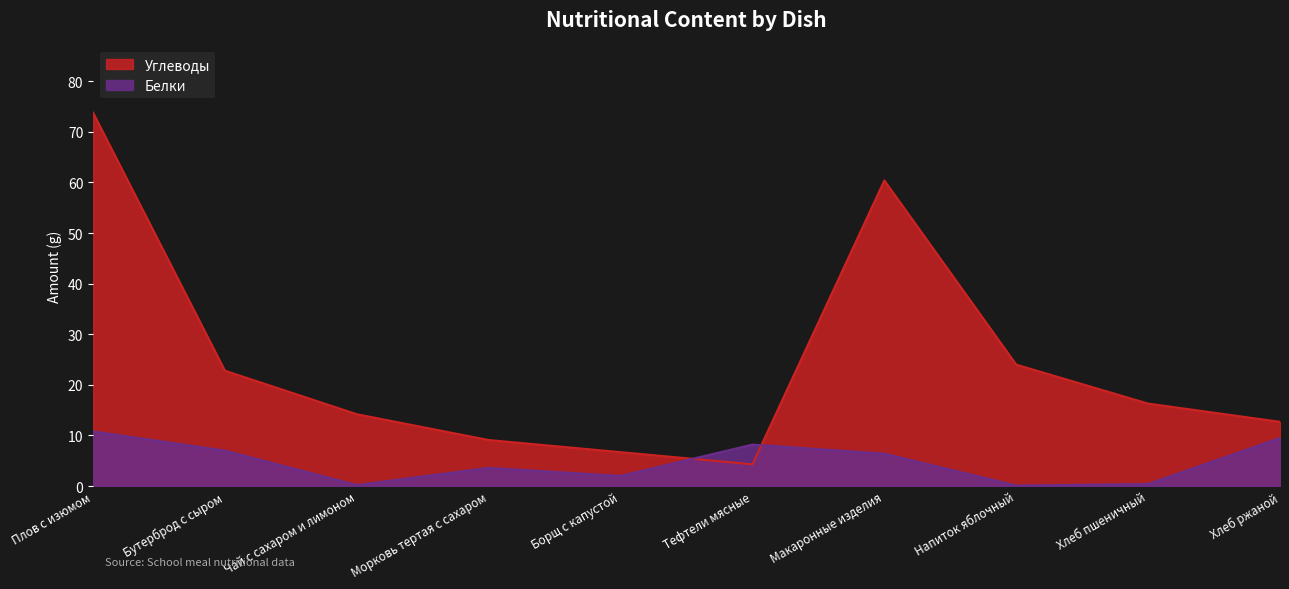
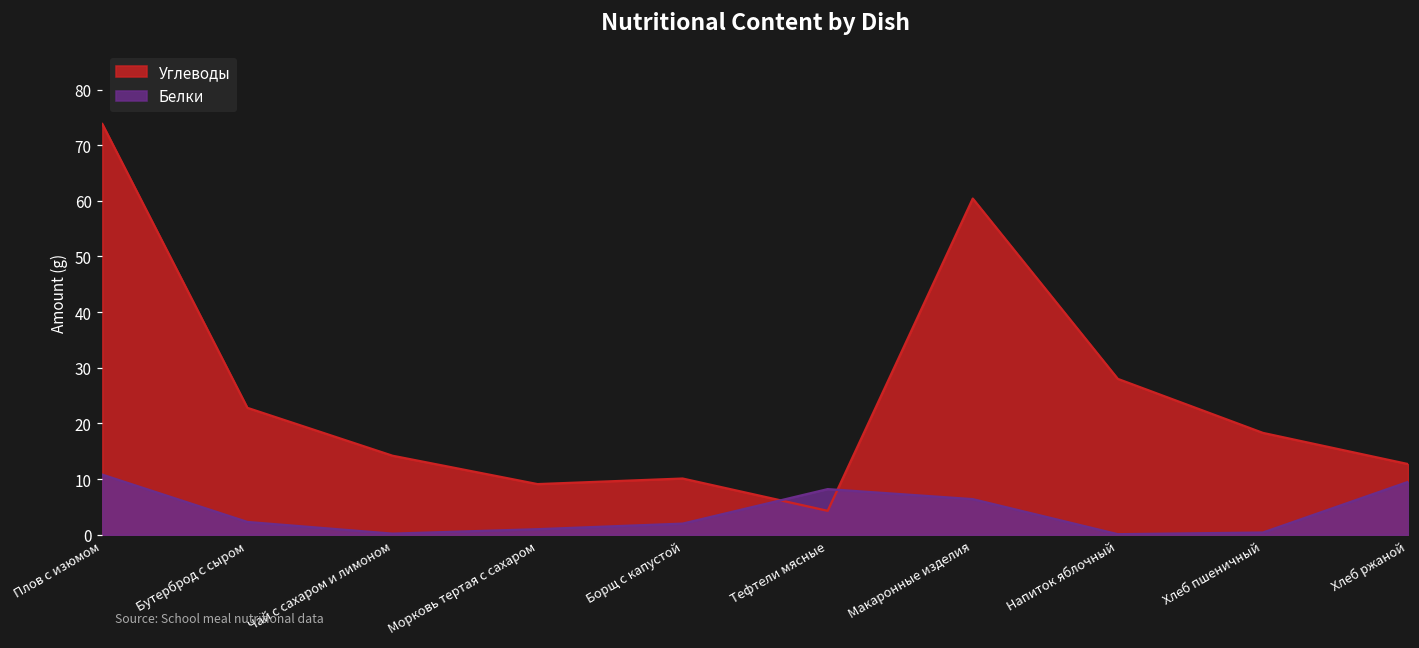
Белки, Бутерброд с сыром: 7 -> 2
Белки, Морковь тертая с сахаром: 4 -> 1
Углеводы, Борщ с капустой: 7 -> 10
Углеводы, Напиток яблочный: 24 -> 28
Углеводы, Хлеб пшеничный: 16 -> 18
